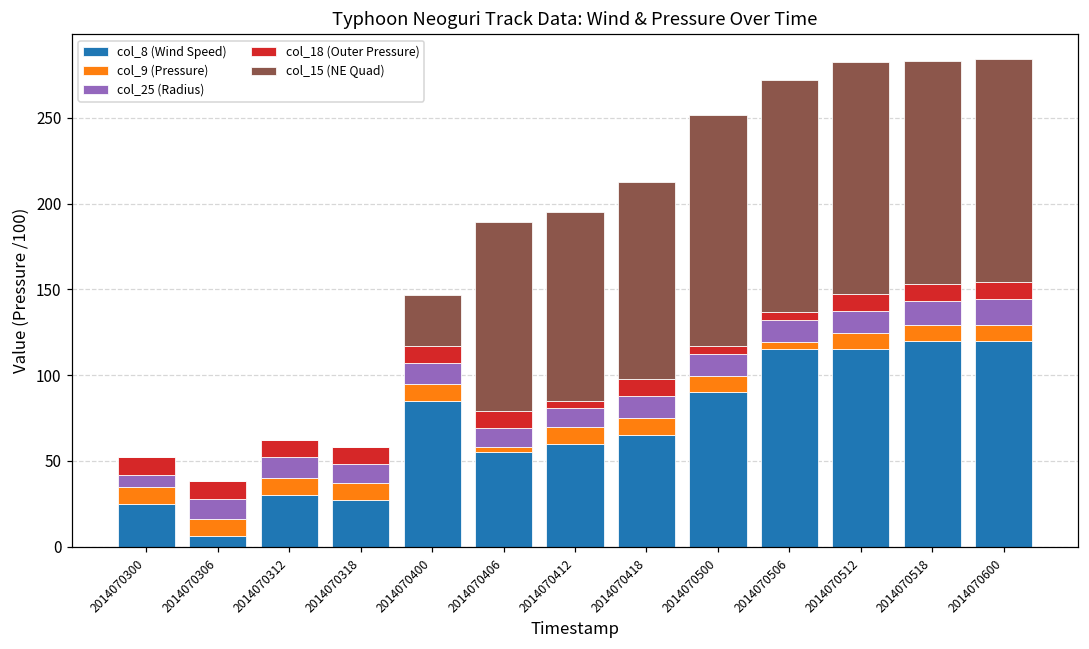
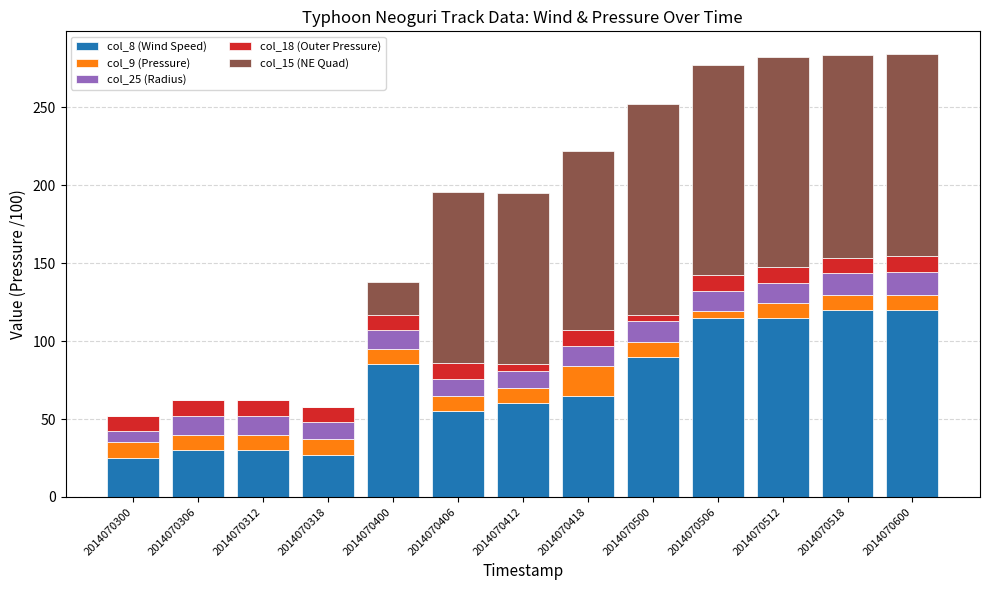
col_8 (Wind Speed), 2014070306: 6 -> 30
col_15 (NE Quad), 2014070400: 30 -> 21
col_9 (Pressure), 2014070406: 3 -> 10
col_9 (Pressure), 2014070418: 10 -> 19
col_18 (Outer Pressure), 2014070506: 5 -> 10
